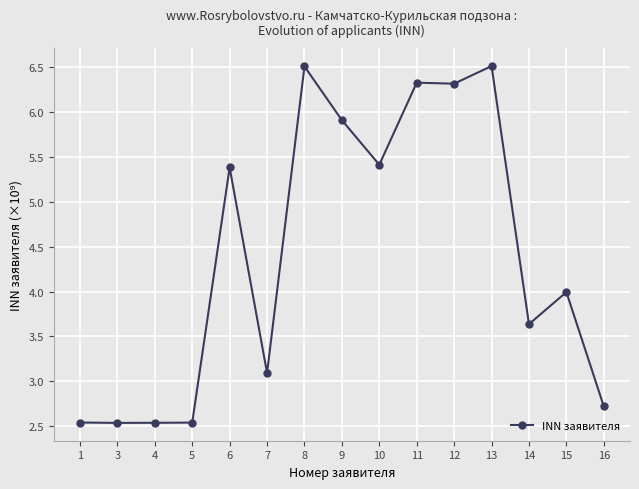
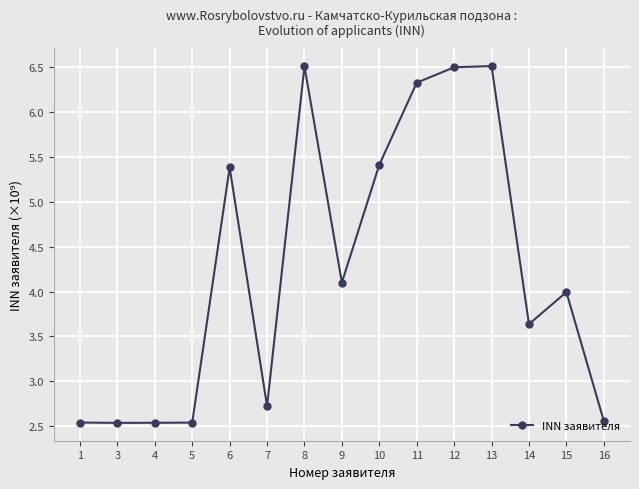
7: 3.1 -> 2.7
9: 5.9 -> 4.1
12: 6.3 -> 6.5
16: 2.7 -> 2.6
